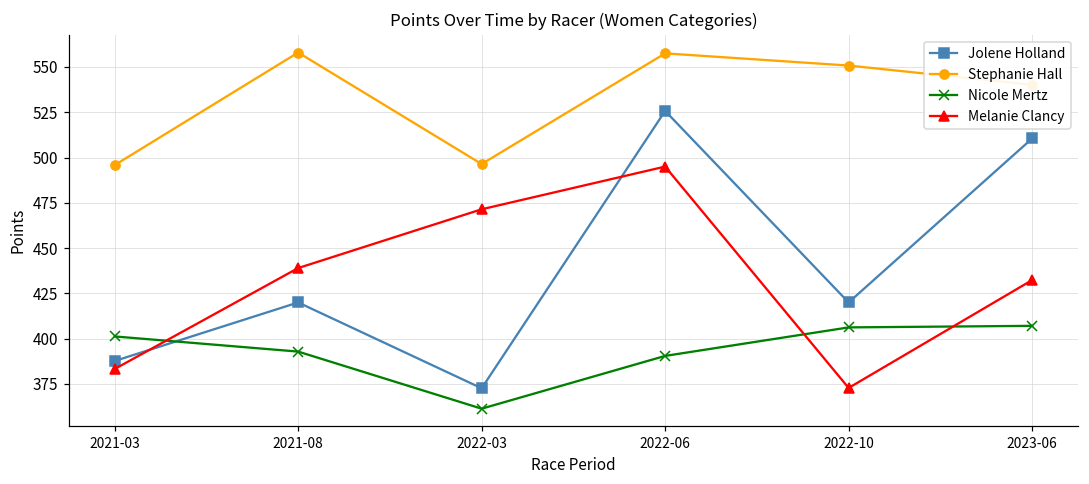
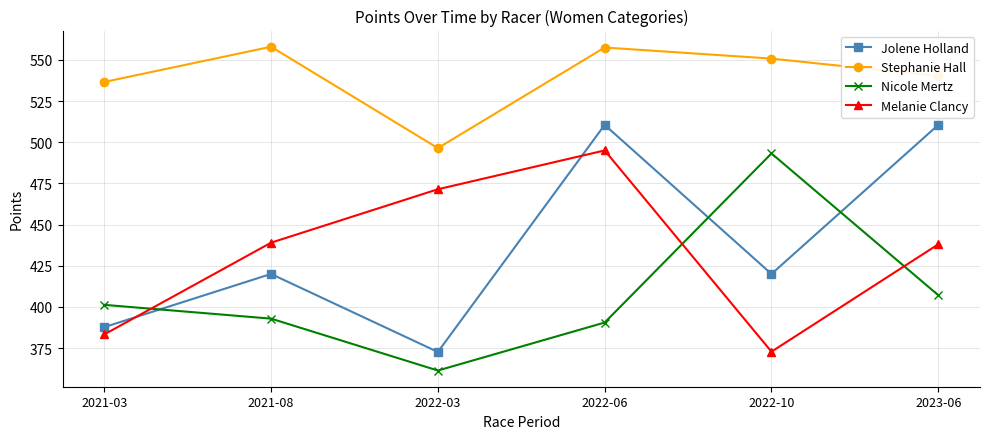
Stephanie Hall, 2021-03: 496 -> 537
Jolene Holland, 2022-06: 526 -> 511
Nicole Mertz, 2022-10: 406 -> 493
Melanie Clancy, 2023-06: 432 -> 438
